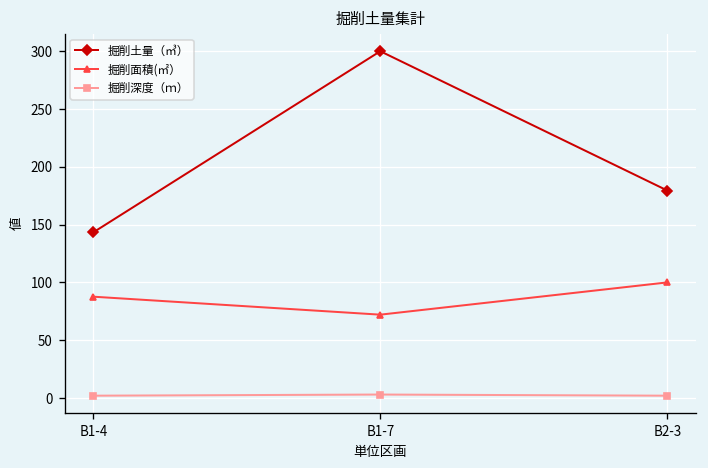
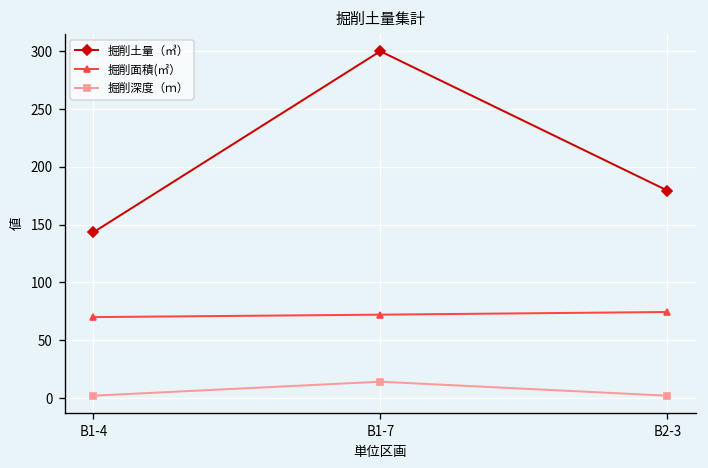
掘削面積(㎡）, B1-4: 90 -> 70
掘削深度（ｍ）, B1-7: 0 -> 10
掘削面積(㎡）, B2-3: 100 -> 70
